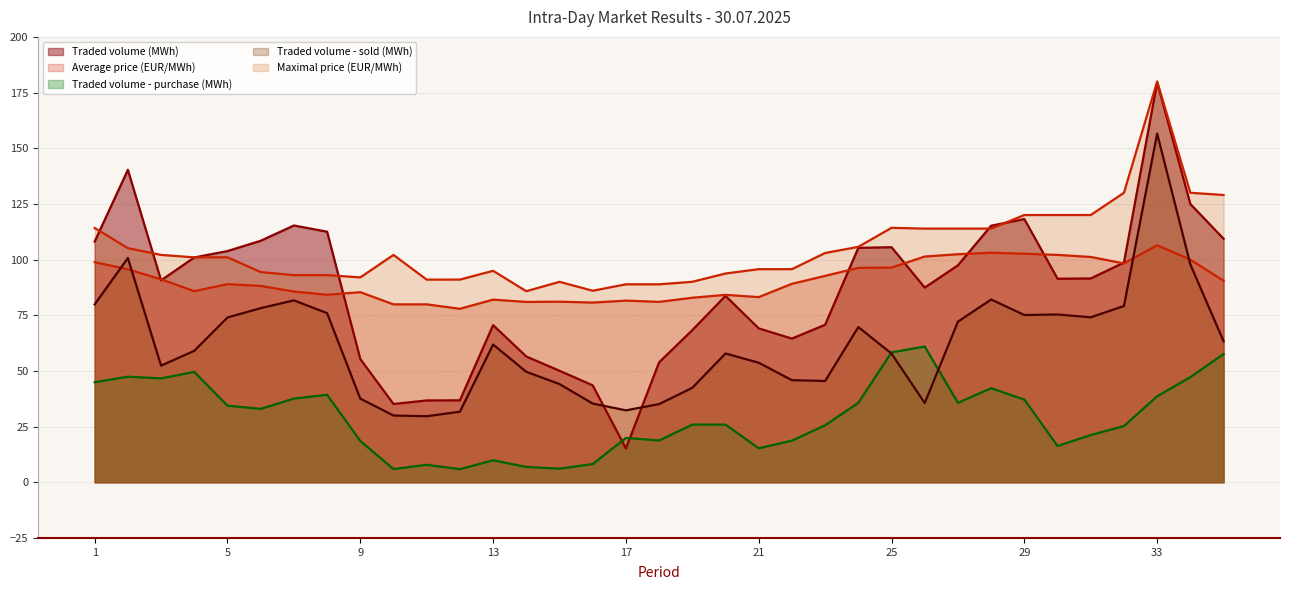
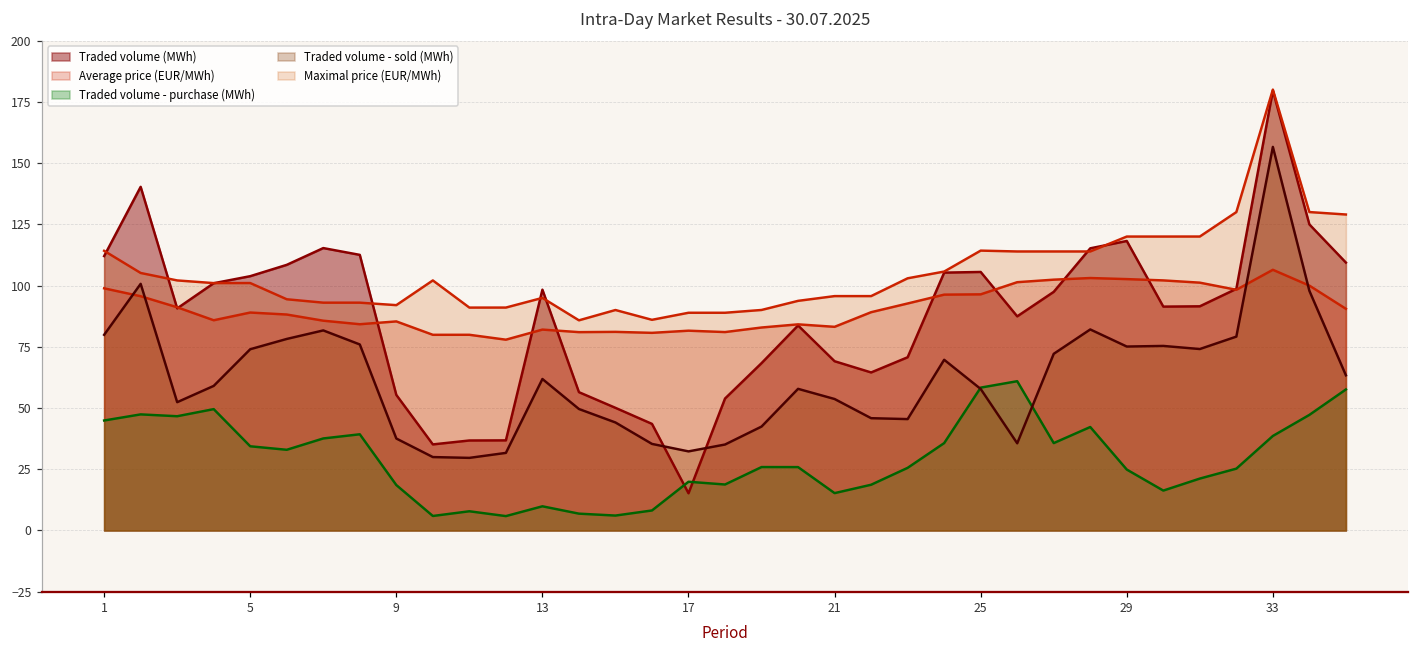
Traded volume (MWh), 1: 108 -> 112
Traded volume (MWh), 13: 71 -> 98
Traded volume - purchase (MWh), 29: 37 -> 25
